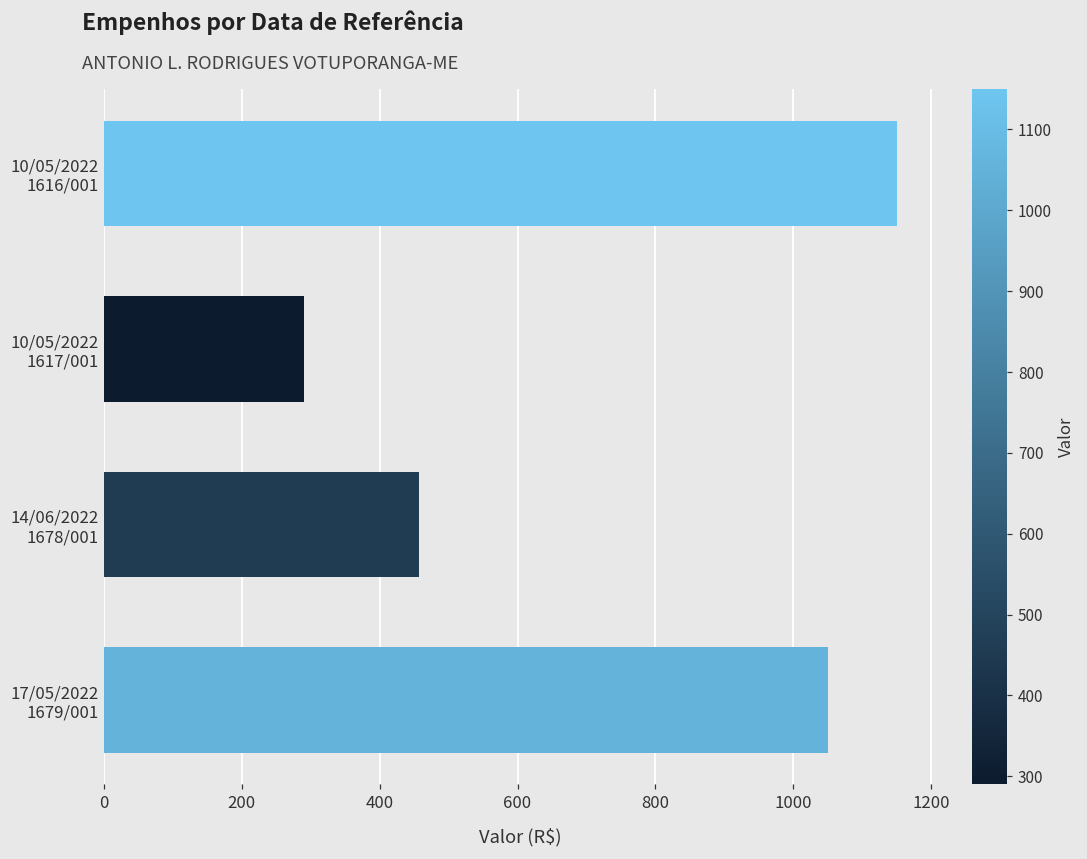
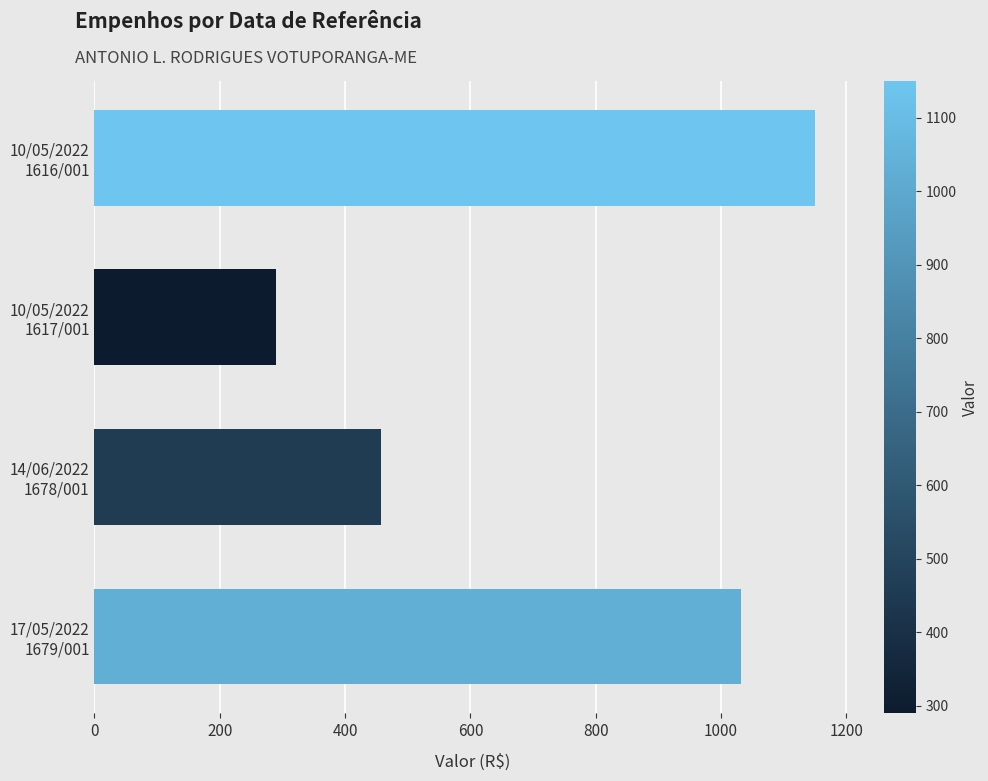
17/05/2022 1679/001: 1050 -> 1030
